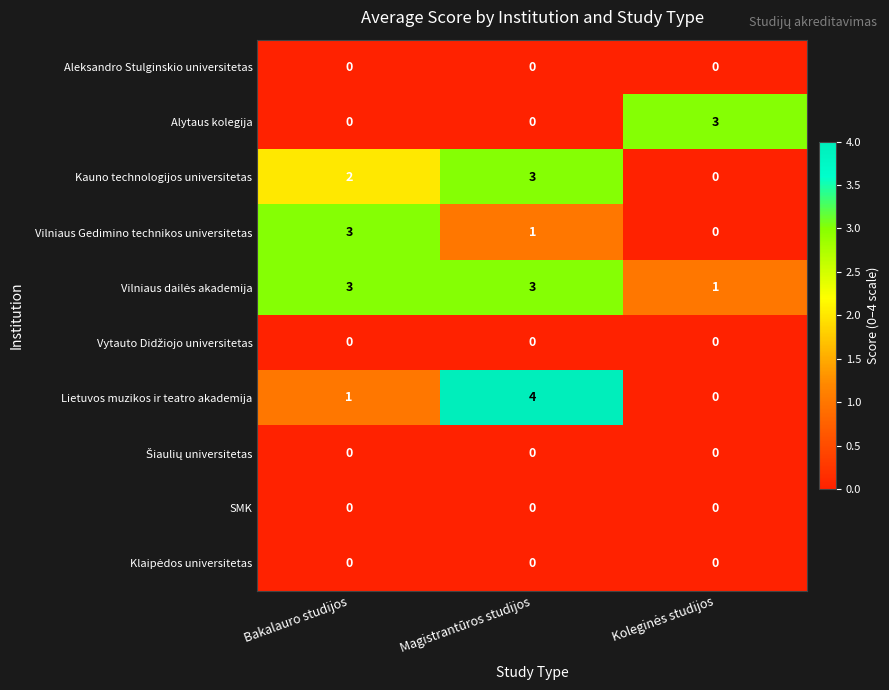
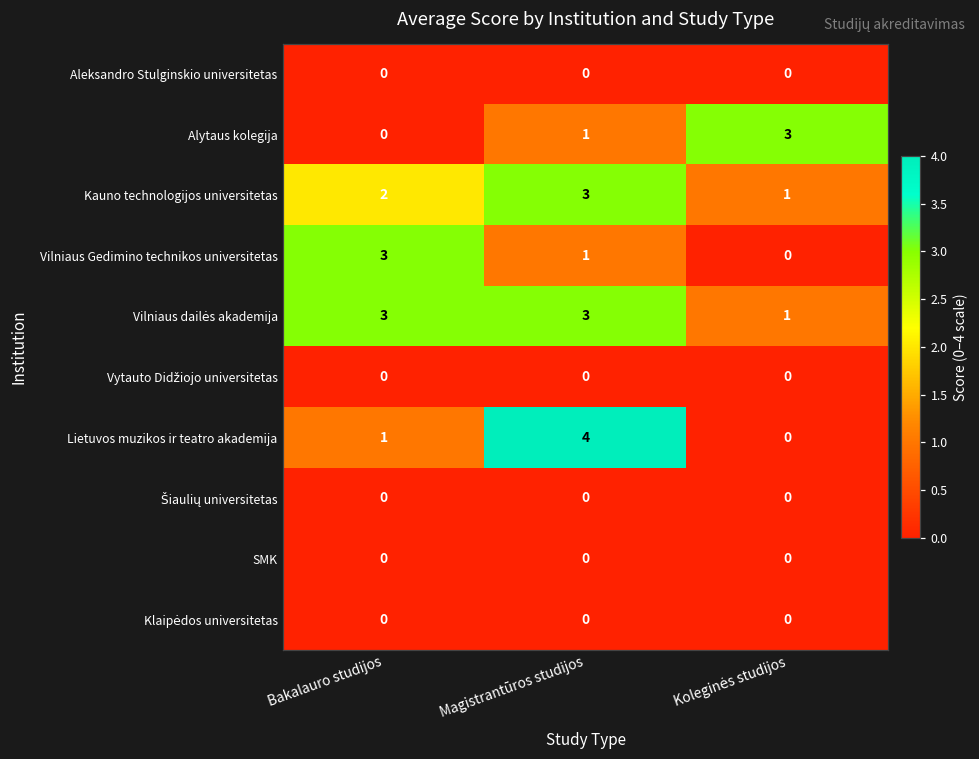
Alytaus kolegija, Magistrantūros studijos: 0 -> 1
Kauno technologijos universitetas, Koleginės studijos: 0 -> 1
